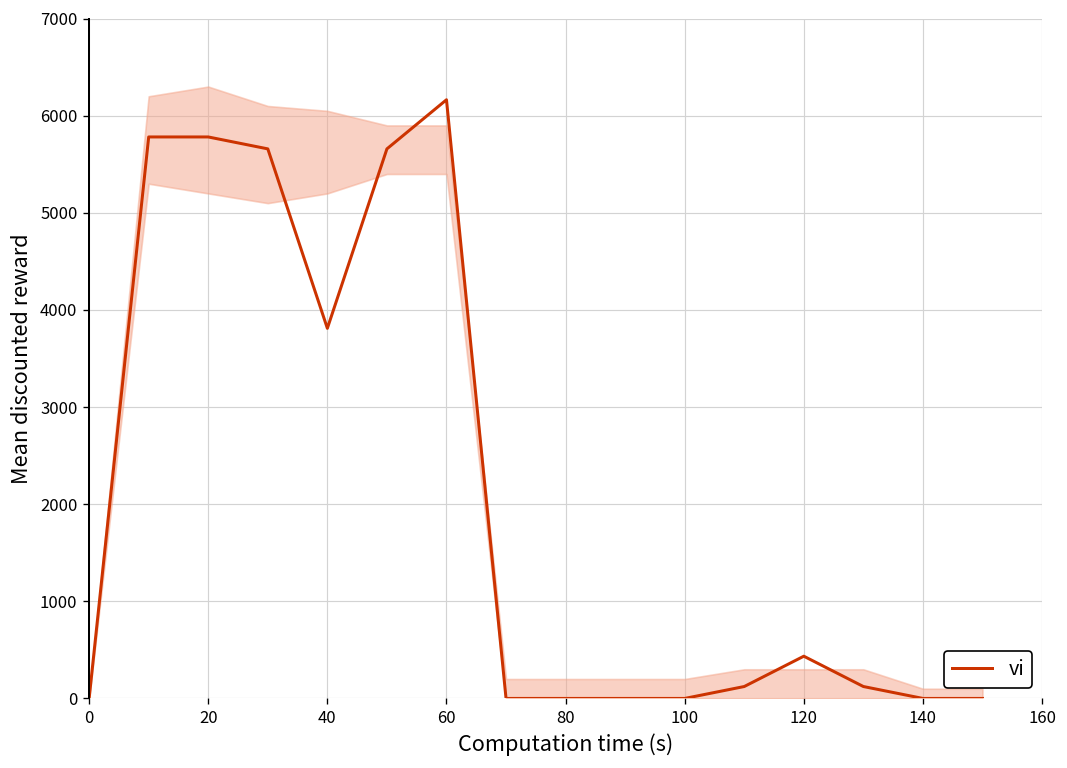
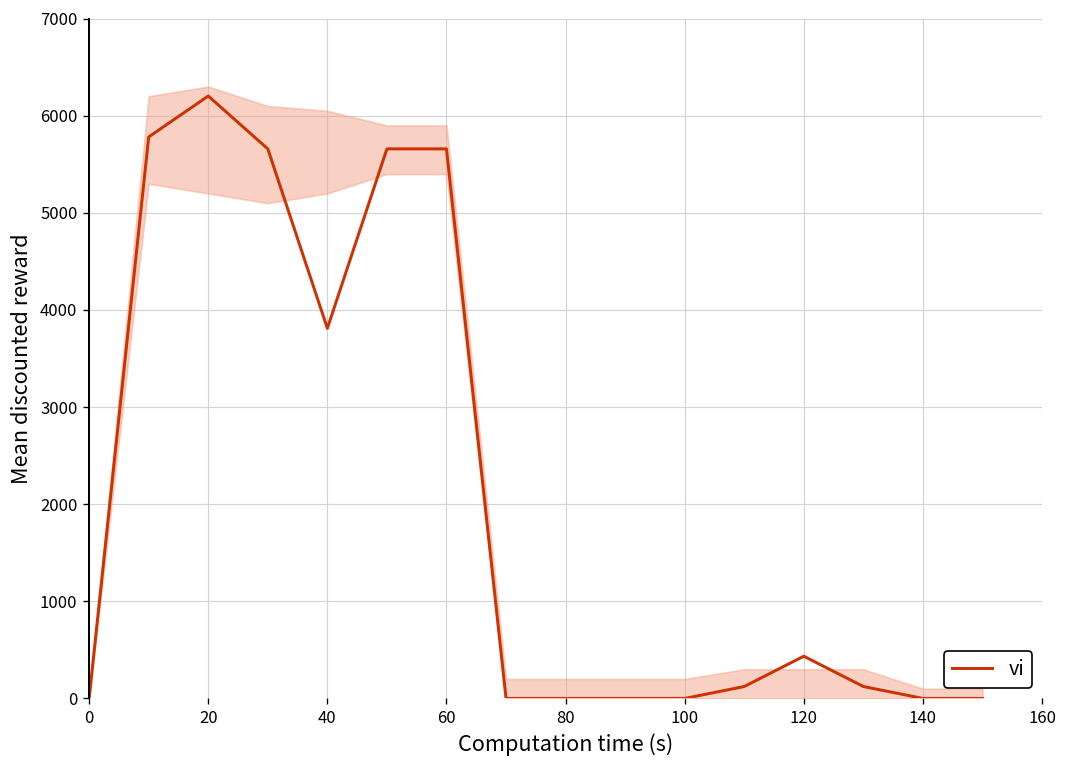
vi, 20: 5800 -> 6200
vi, 60: 6200 -> 5700
